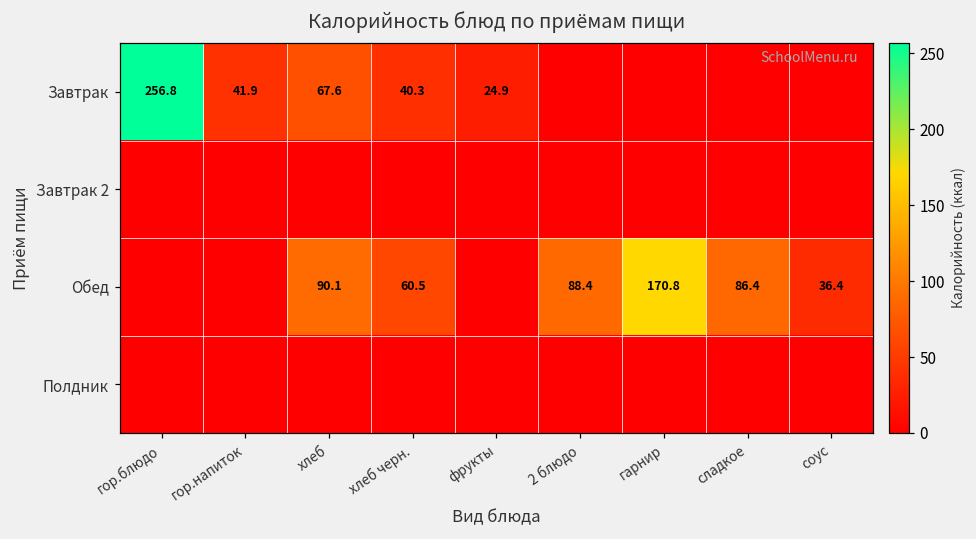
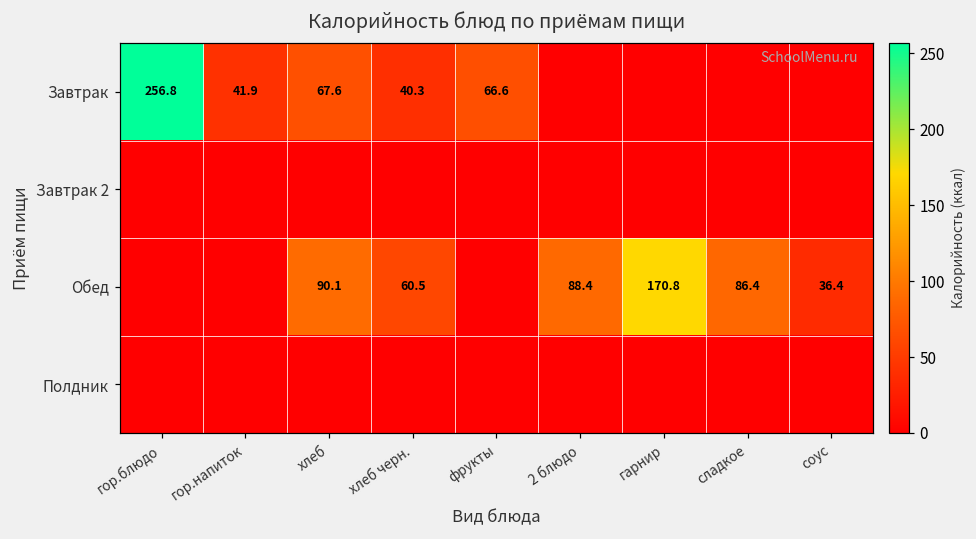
Завтрак, фрукты: 24.9 -> 66.6
